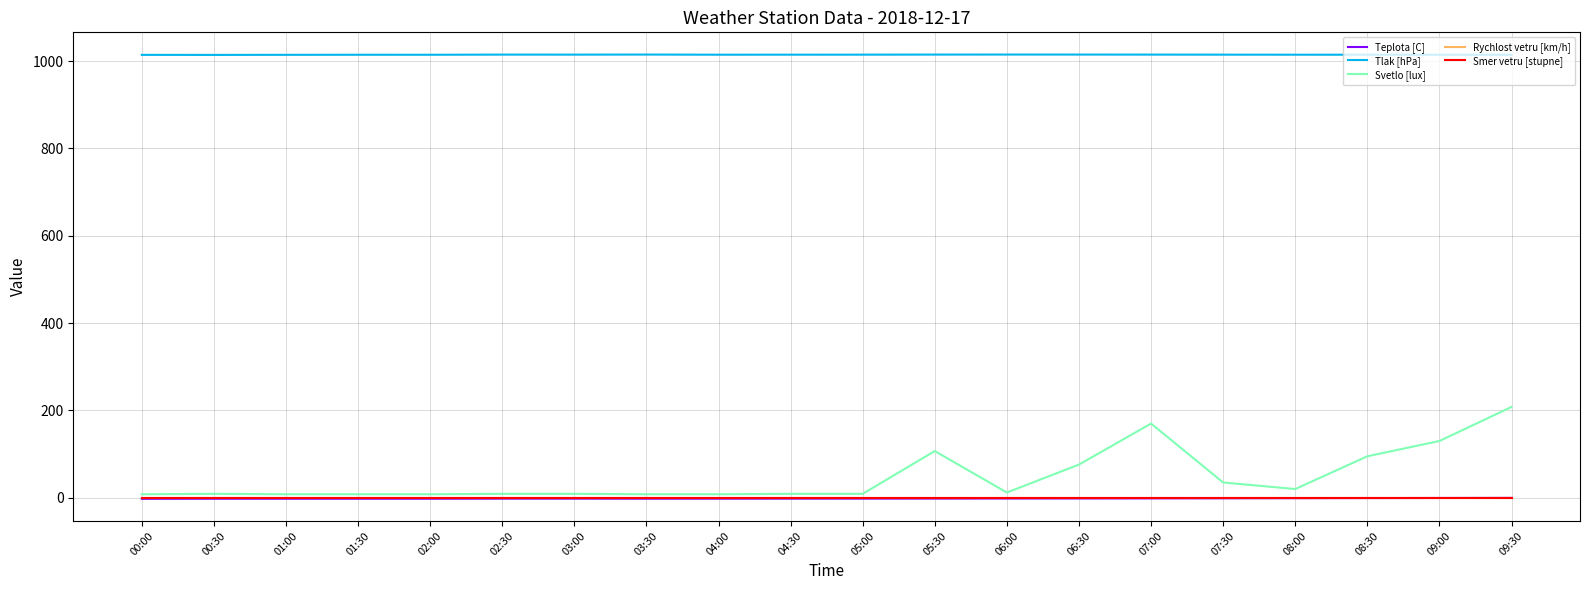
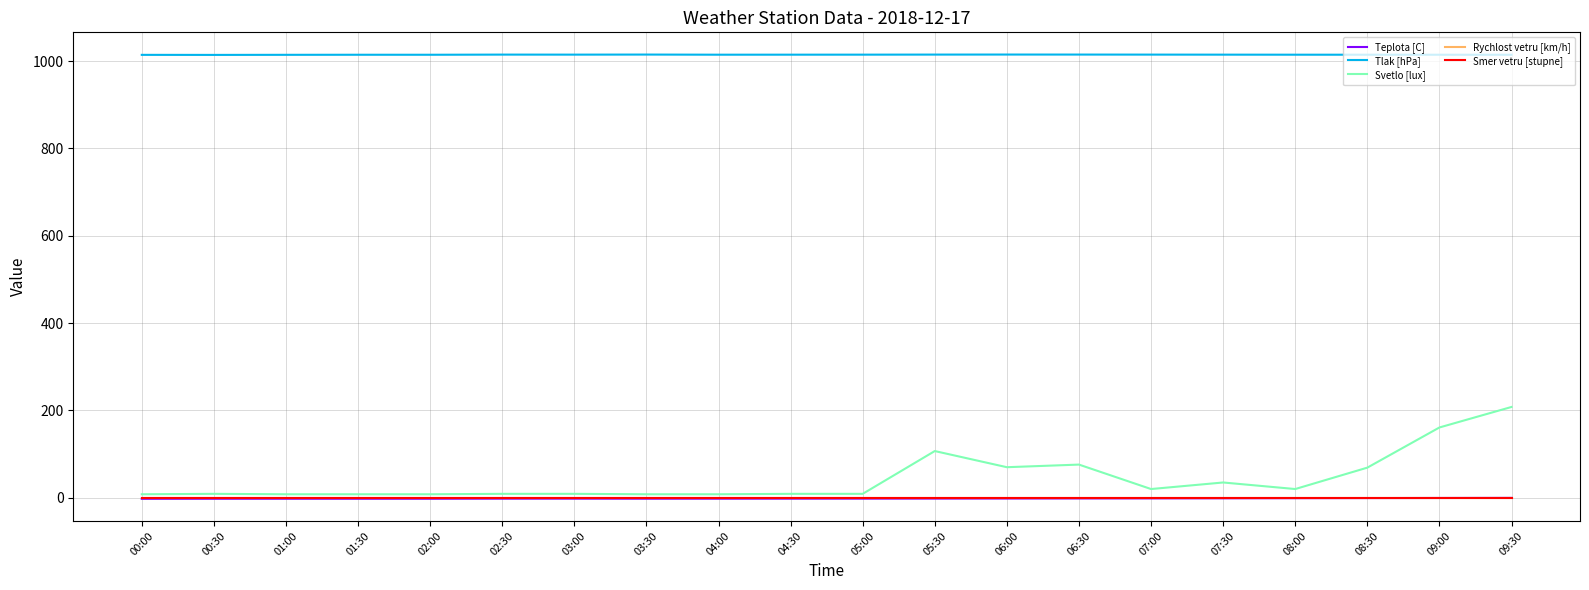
Svetlo [lux], 06:00: 10 -> 70
Svetlo [lux], 07:00: 170 -> 20
Svetlo [lux], 08:30: 100 -> 70
Svetlo [lux], 09:00: 130 -> 160
